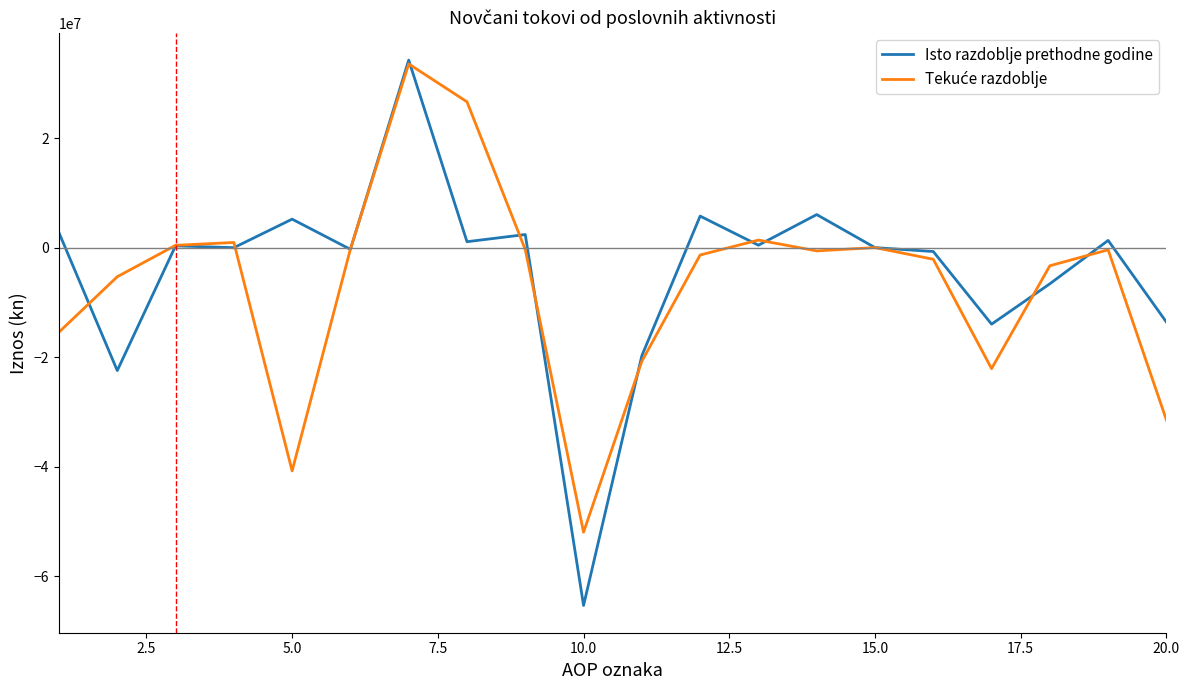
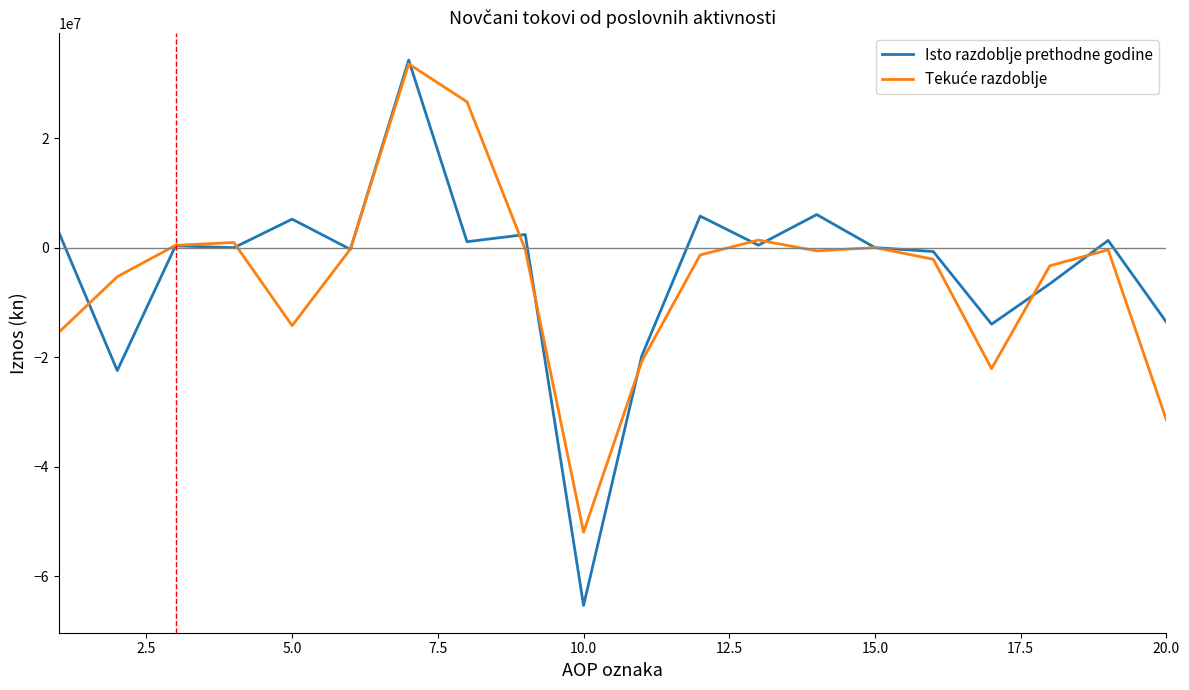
Tekuće razdoblje, 5.0: -41000000 -> -14000000
